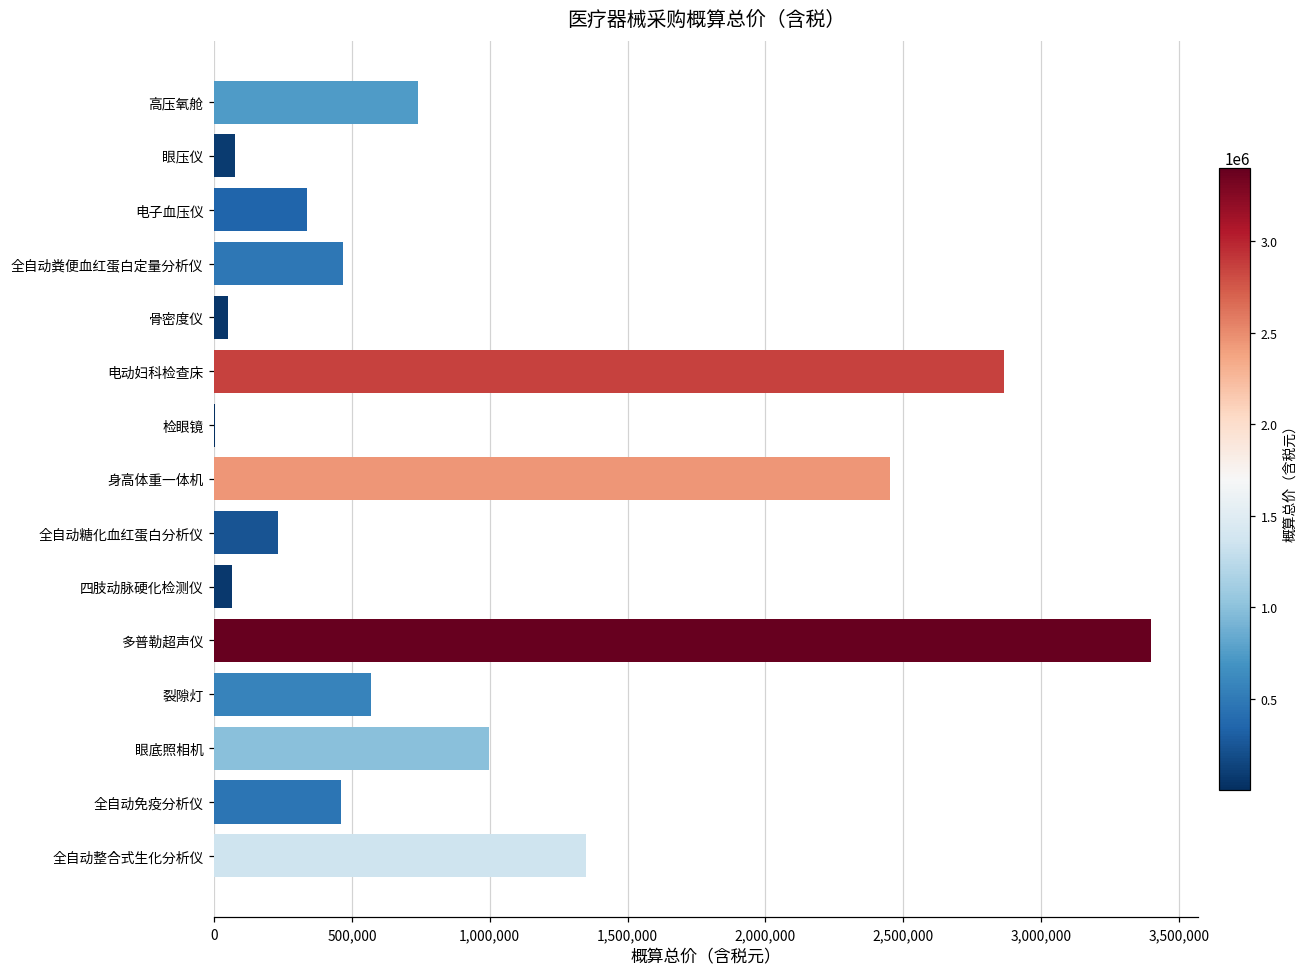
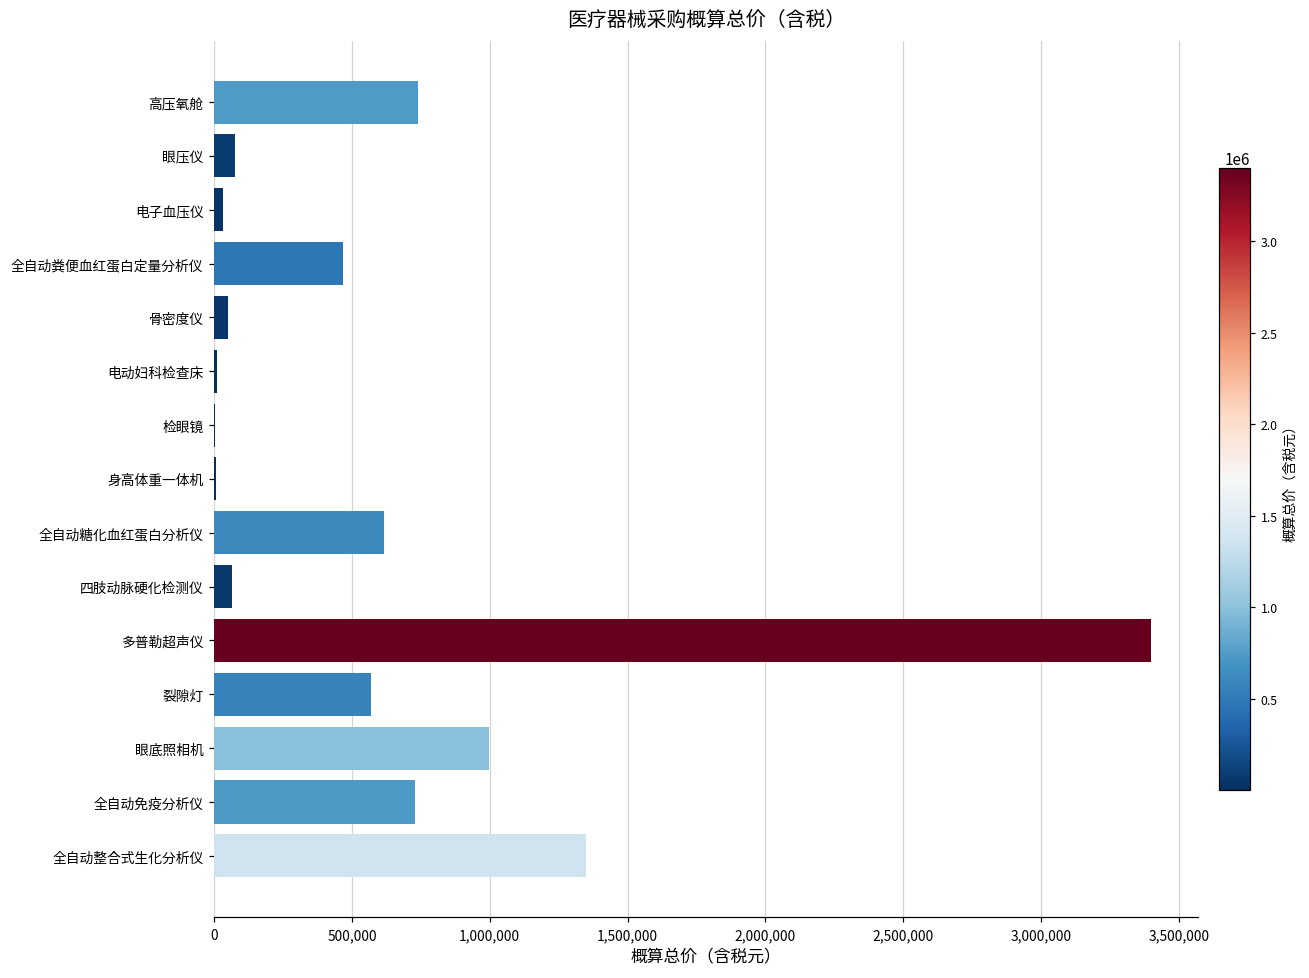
电子血压仪: 340,000 -> 30,000
电动妇科检查床: 2,870,000 -> 10,000
身高体重一体机: 2,450,000 -> 10,000
全自动糖化血红蛋白分析仪: 230,000 -> 620,000
全自动免疫分析仪: 460,000 -> 730,000
